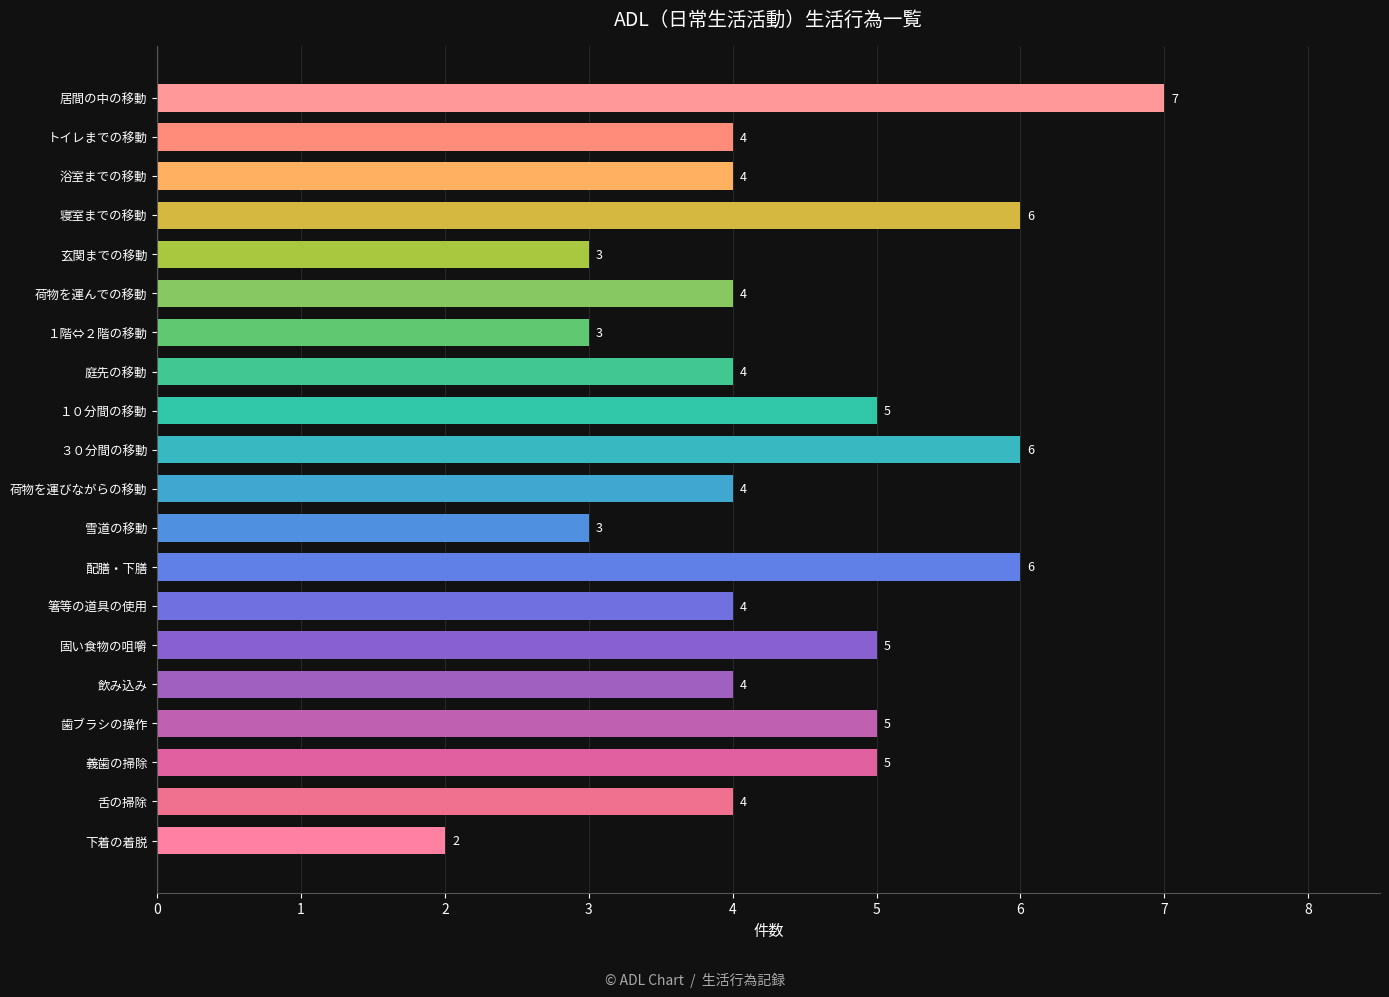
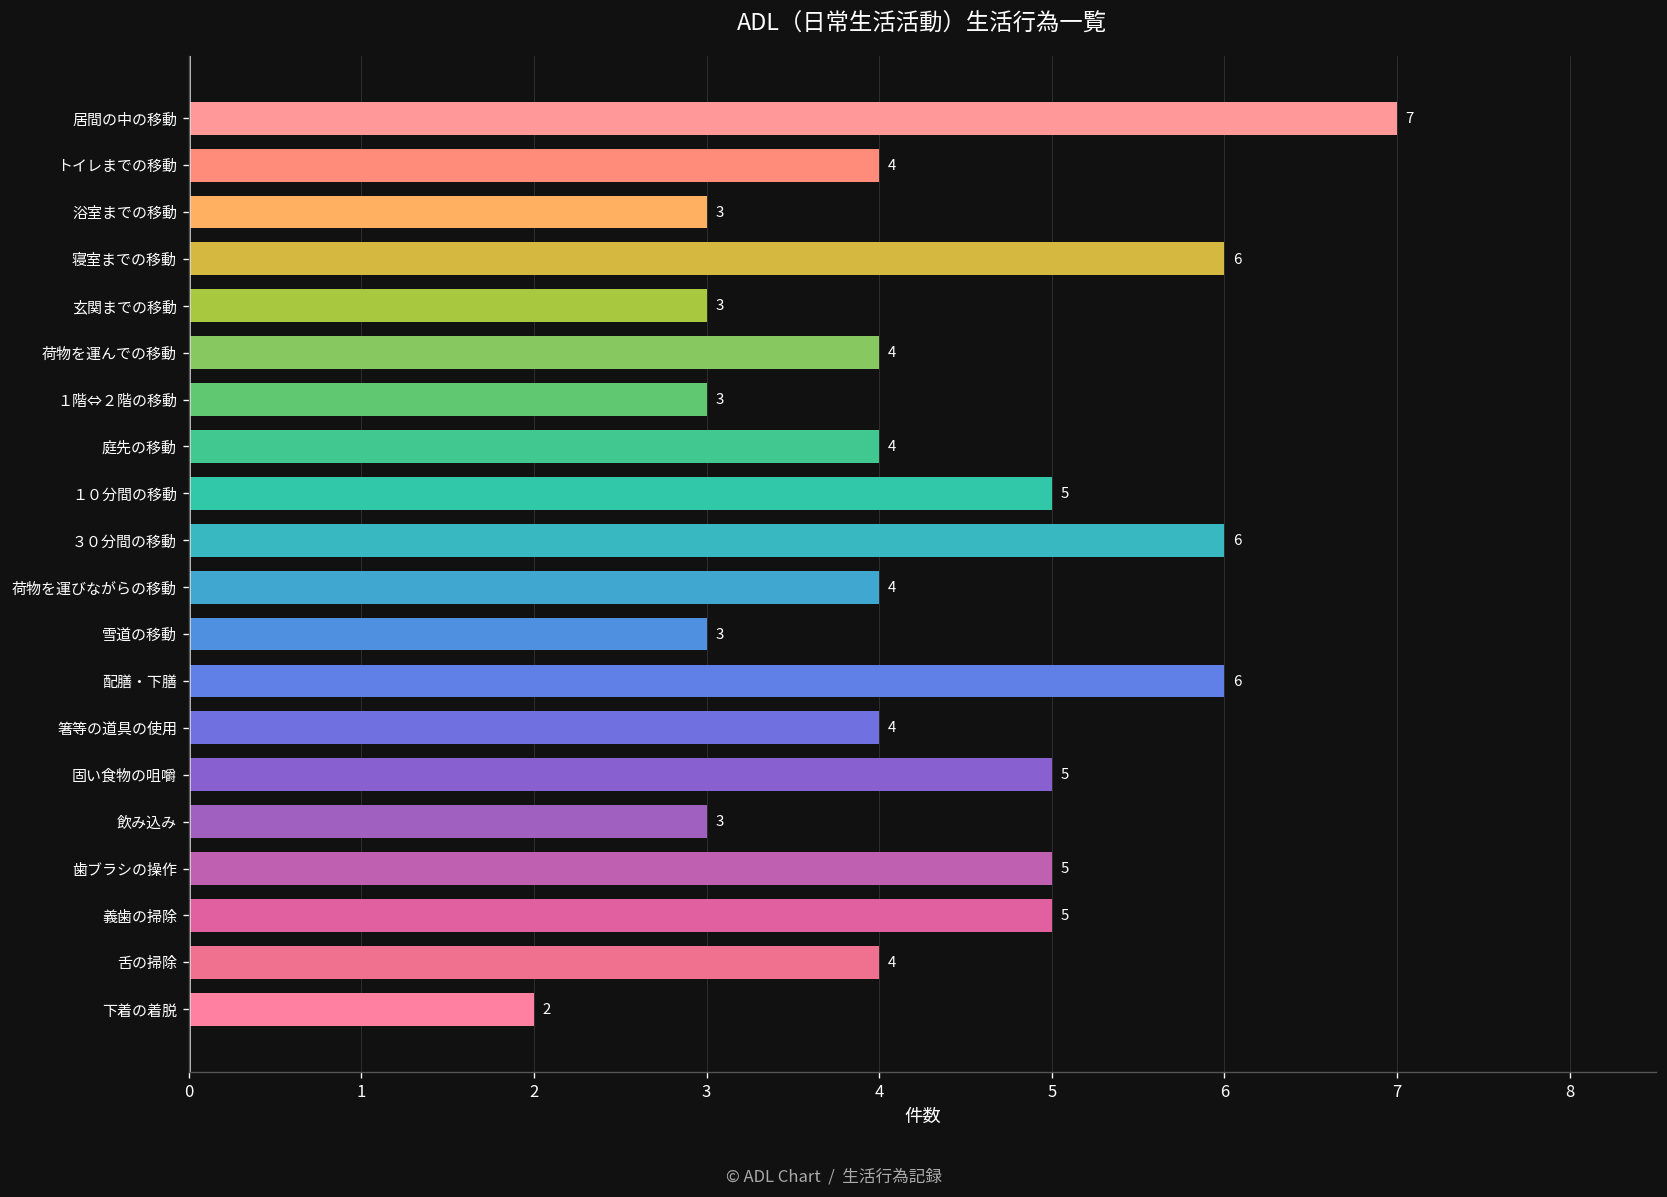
浴室までの移動: 4 -> 3
飲み込み: 4 -> 3
